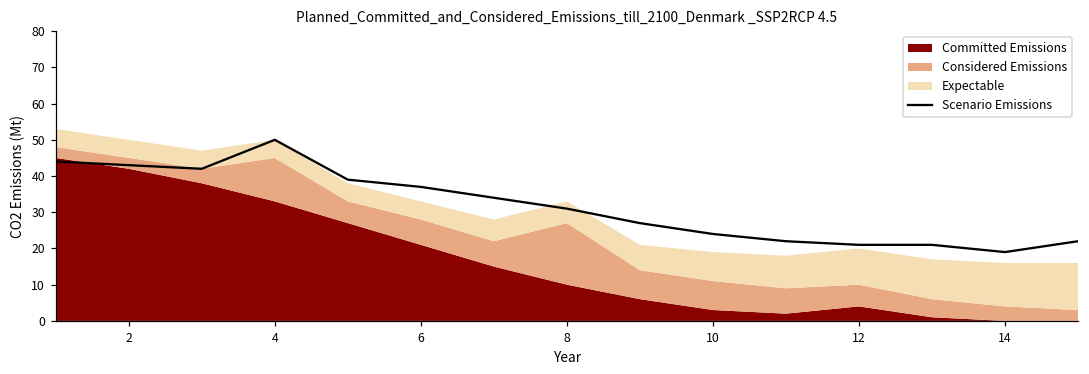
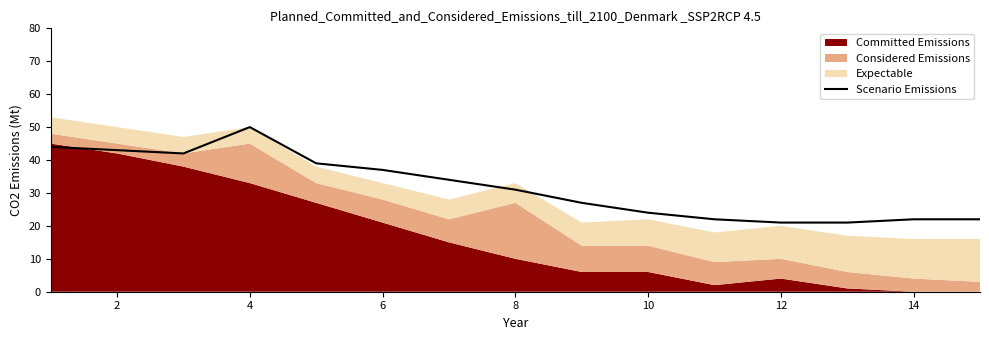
Committed Emissions, 10: 3 -> 6
Scenario Emissions, 14: 19 -> 22
